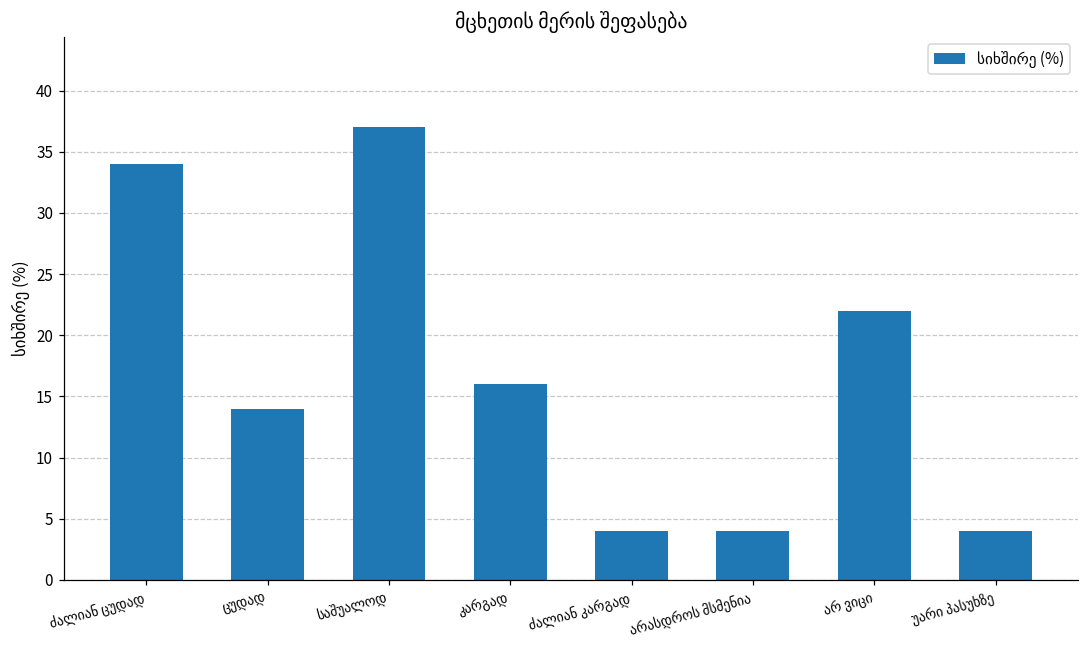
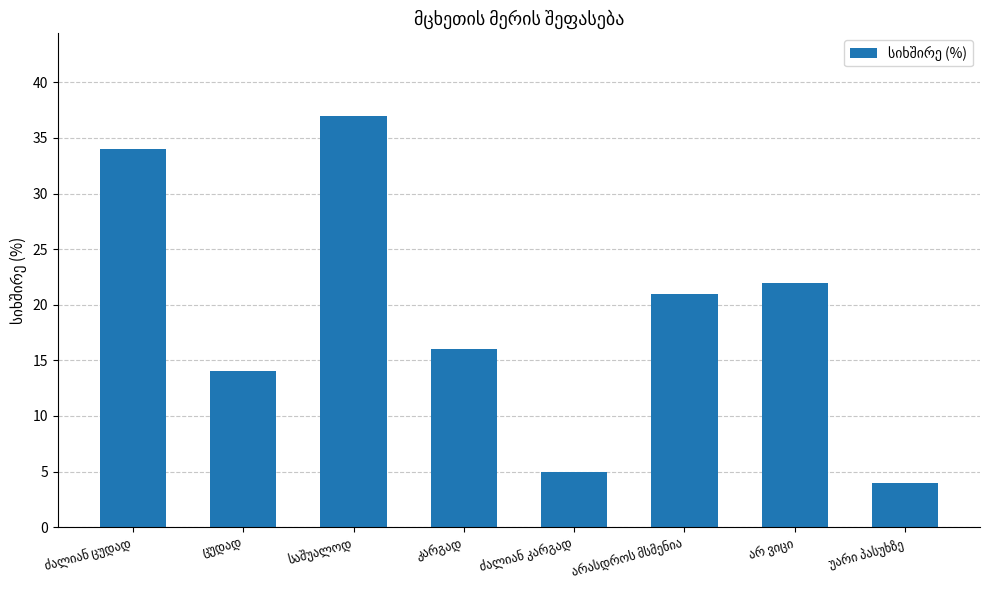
ძალიან კარგად: 4 -> 5
არასდროს მსმენია: 4 -> 21
